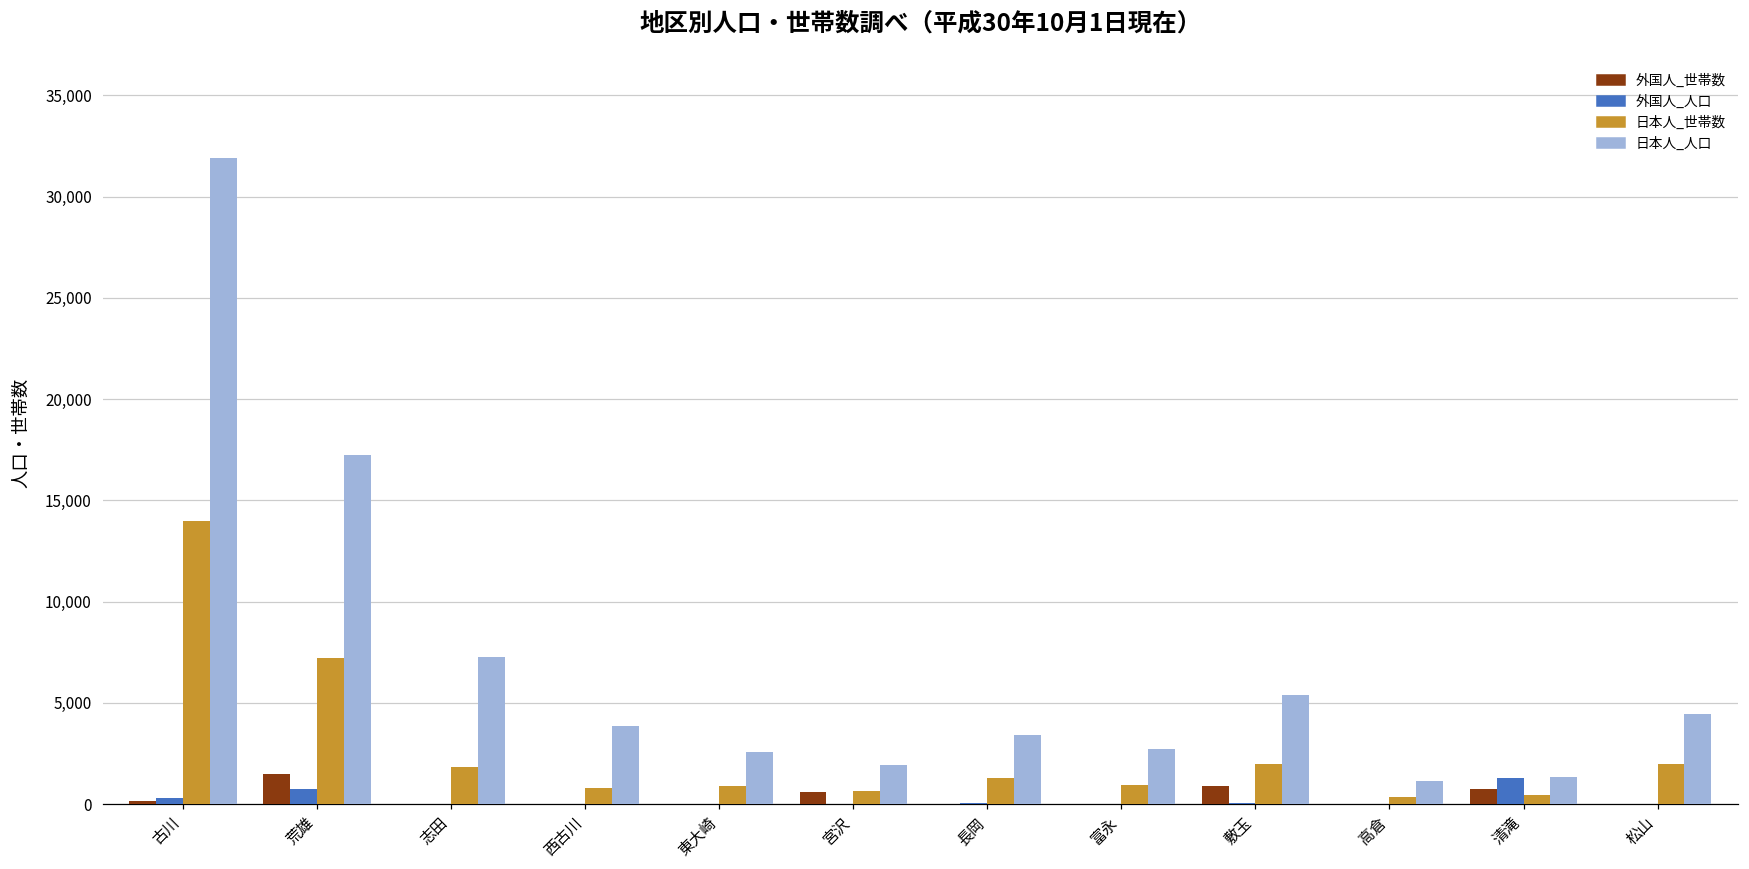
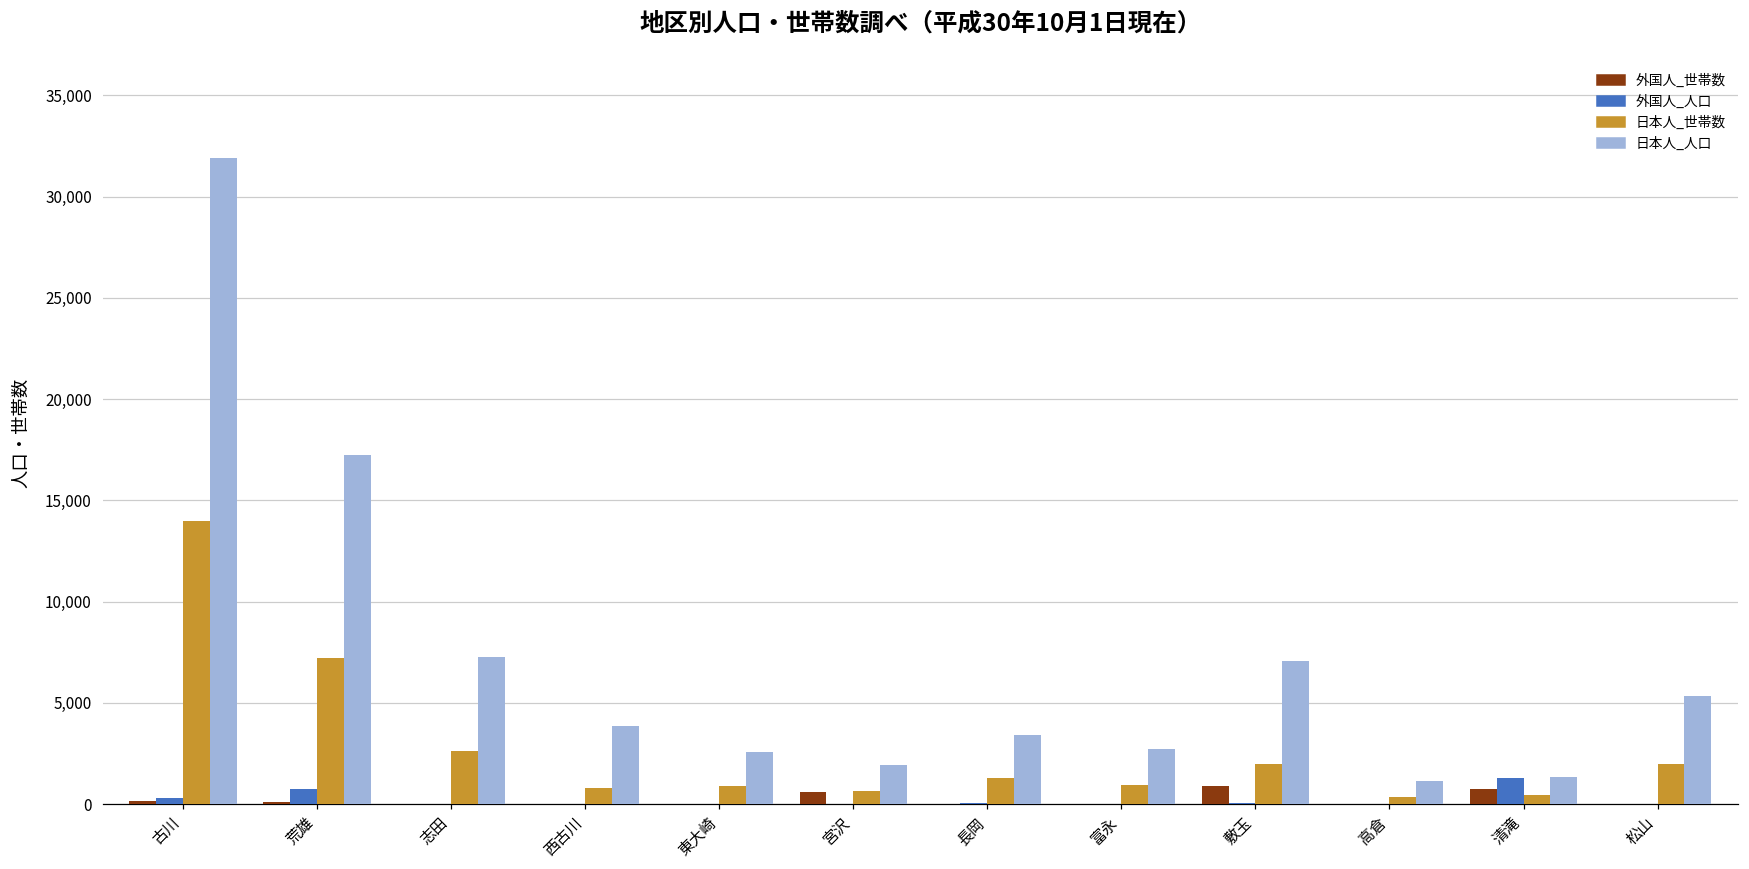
外国人_世帯数, 荒雄: 1,500 -> 100
日本人_世帯数, 志田: 1,800 -> 2,600
日本人_人口, 敷玉: 5,400 -> 7,100
日本人_人口, 松山: 4,500 -> 5,400
